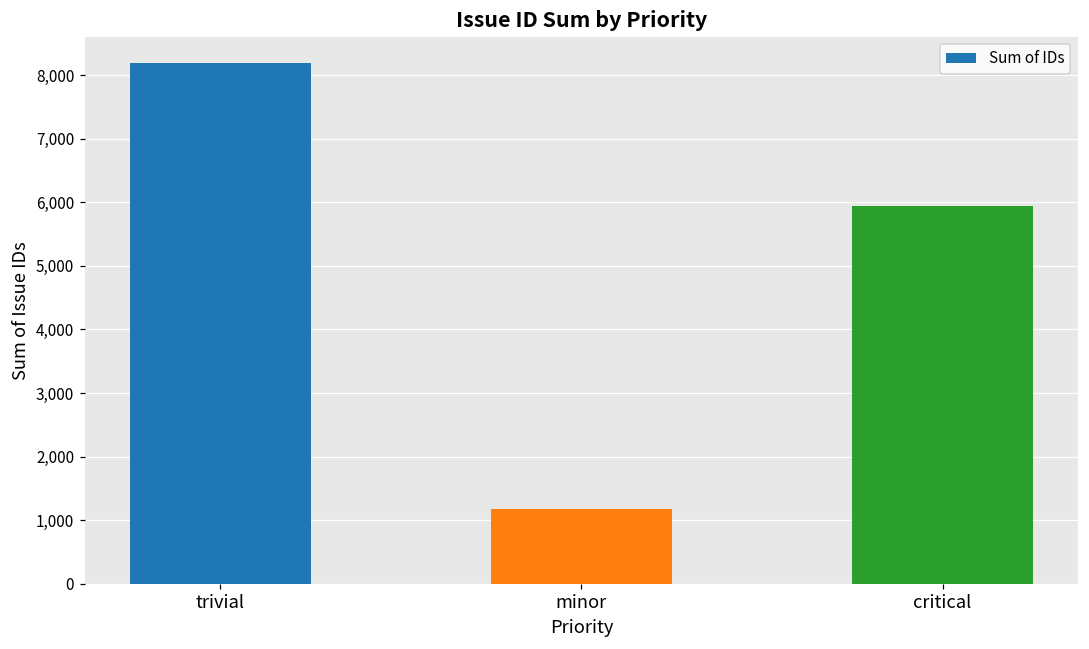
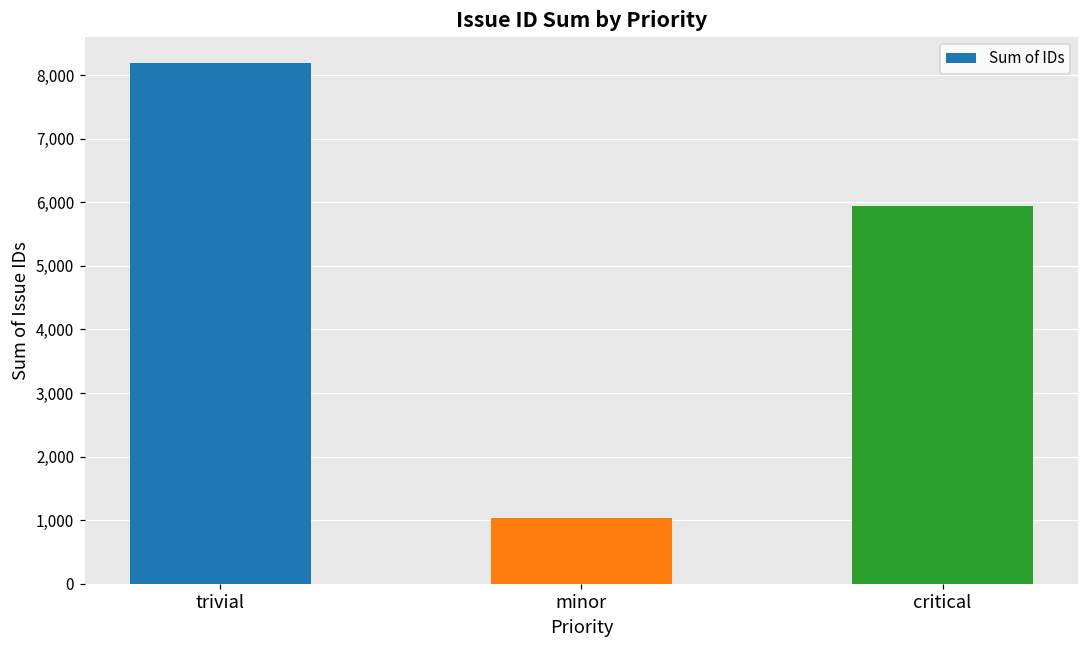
minor: 1,200 -> 1,000
